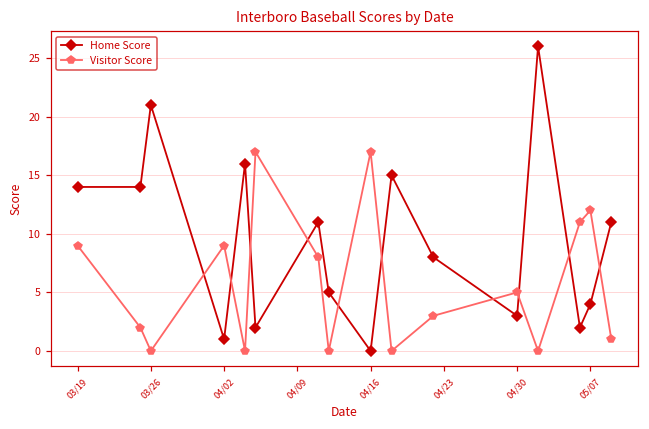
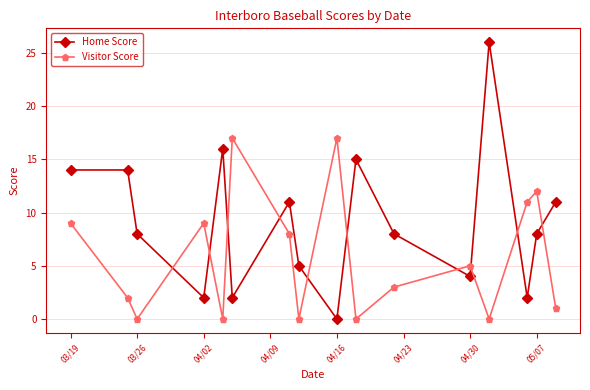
Home Score, 03/26: 21 -> 8
Home Score, 04/02: 1 -> 2
Home Score, 04/30: 3 -> 4
Home Score, 05/07: 4 -> 8
